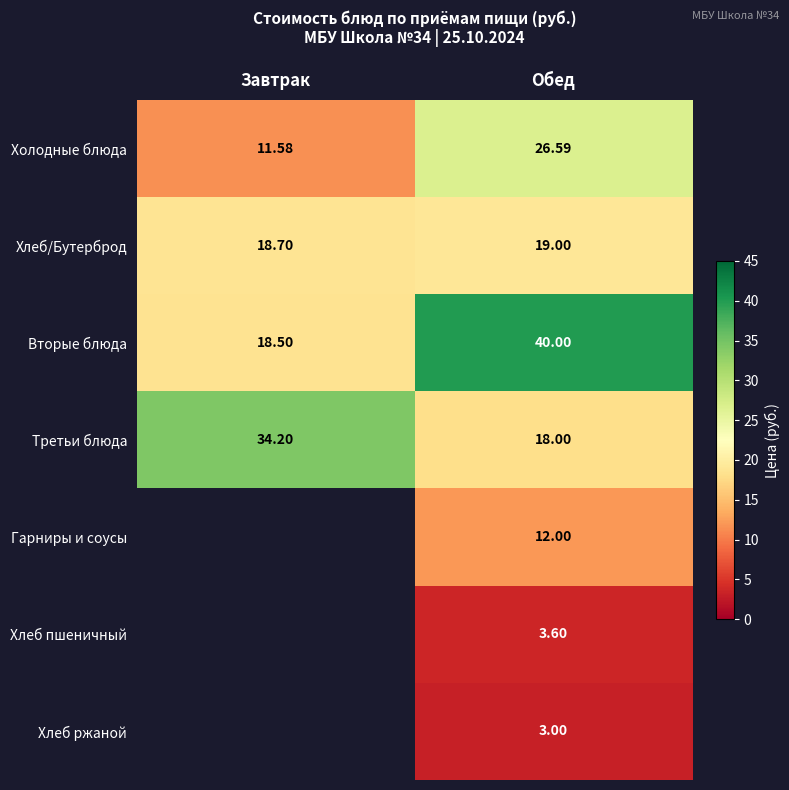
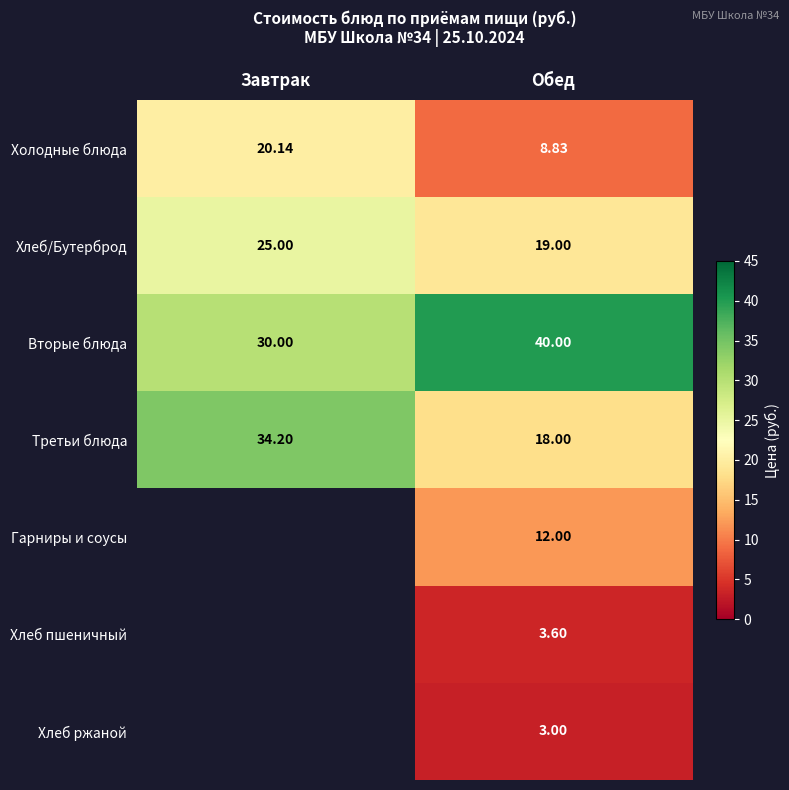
Холодные блюда, Завтрак: 11.58 -> 20.14
Холодные блюда, Обед: 26.59 -> 8.83
Хлеб/Бутерброд, Завтрак: 18.70 -> 25.00
Вторые блюда, Завтрак: 18.50 -> 30.00
